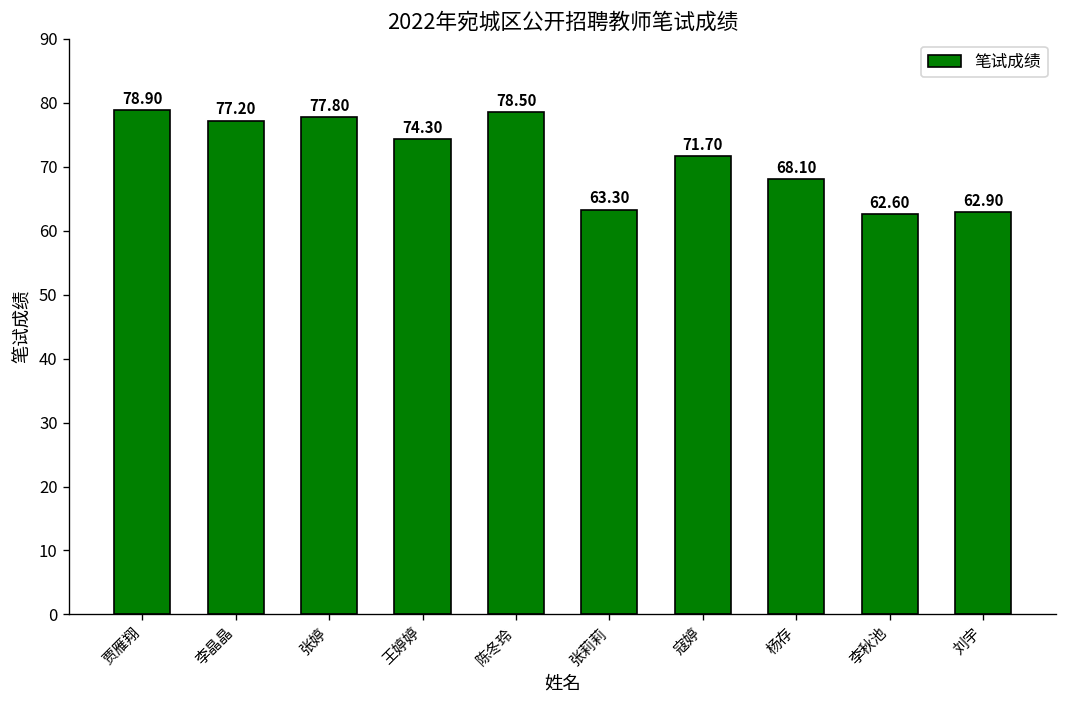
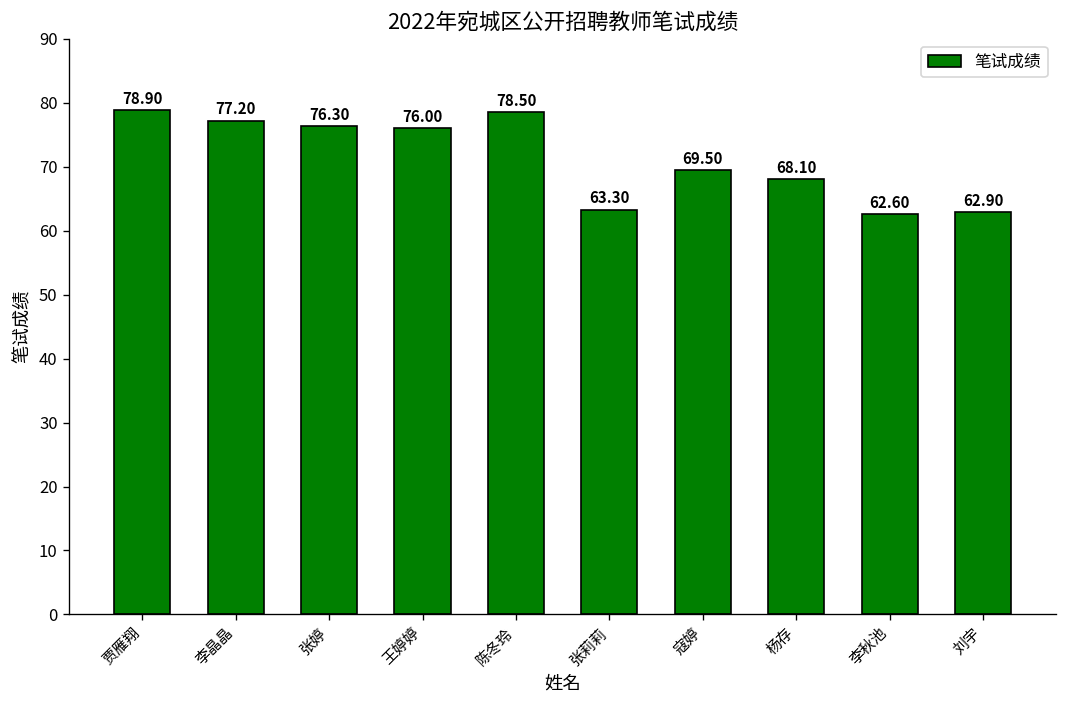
张婷: 77.80 -> 76.30
王婷婷: 74.30 -> 76.00
寇婷: 71.70 -> 69.50
